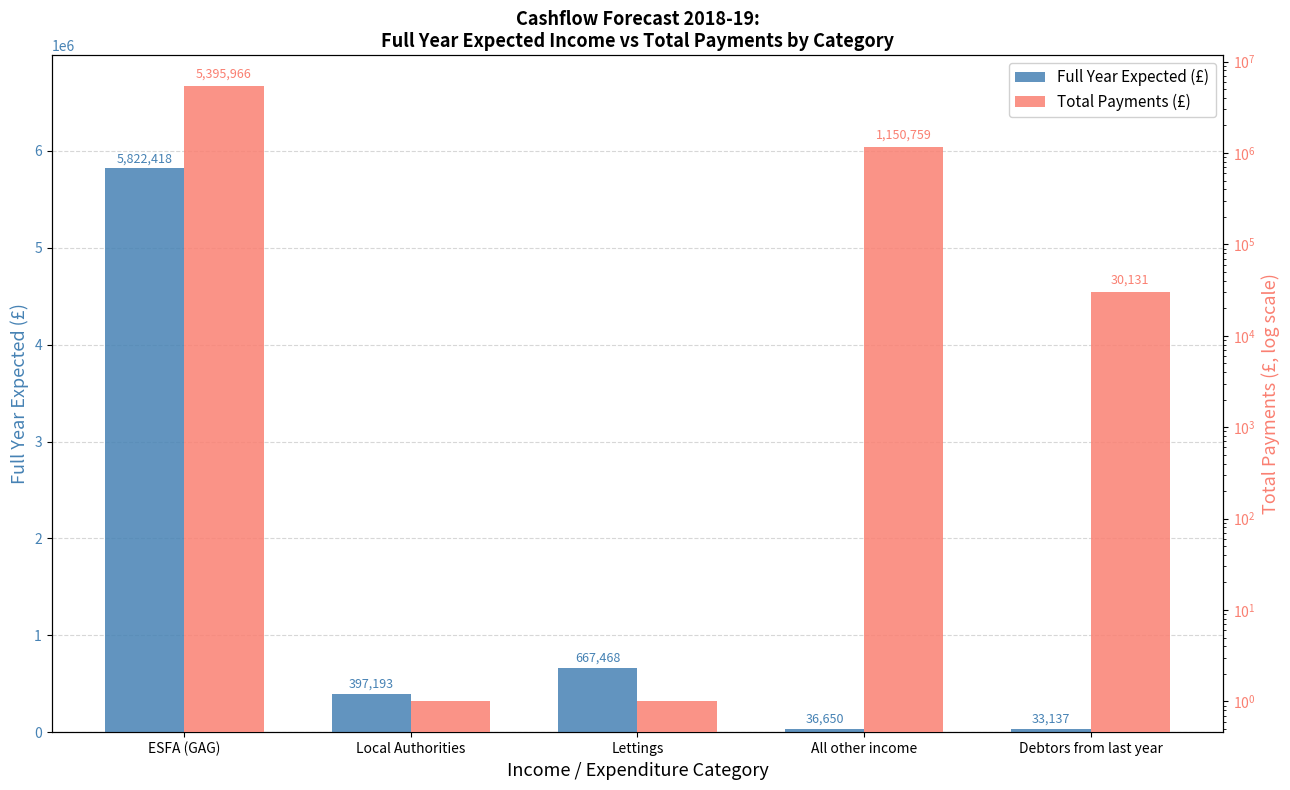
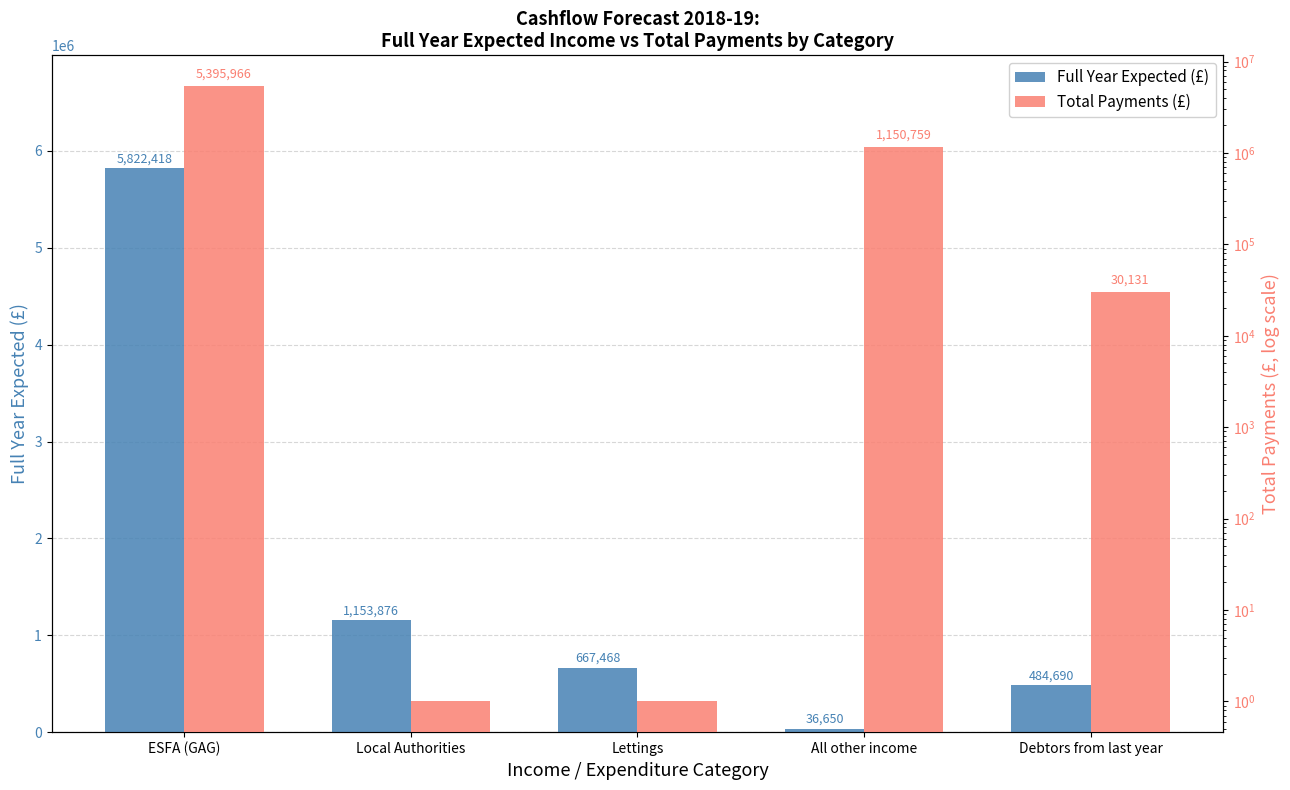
Full Year Expected (£), Local Authorities: 397,193 -> 1,153,876
Full Year Expected (£), Debtors from last year: 33,137 -> 484,690
